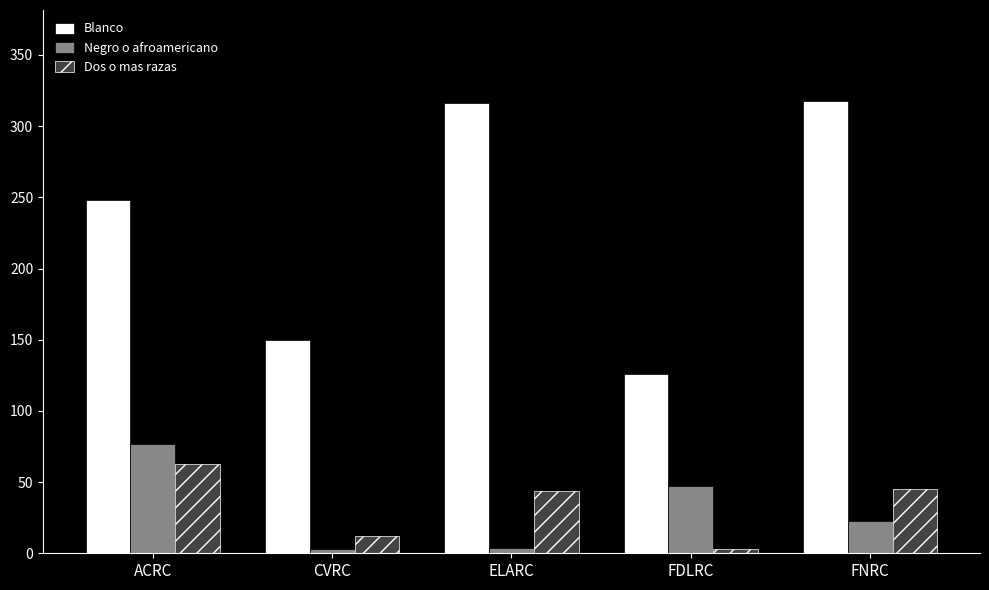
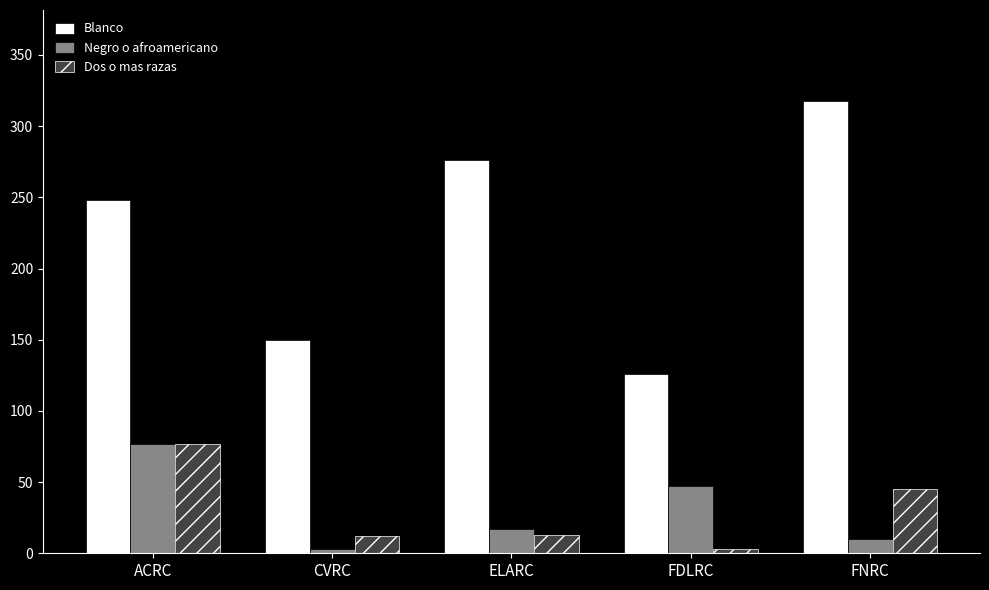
Dos o mas razas, ACRC: 63 -> 77
Blanco, ELARC: 316 -> 276
Negro o afroamericano, ELARC: 4 -> 17
Dos o mas razas, ELARC: 44 -> 13
Negro o afroamericano, FNRC: 23 -> 10
